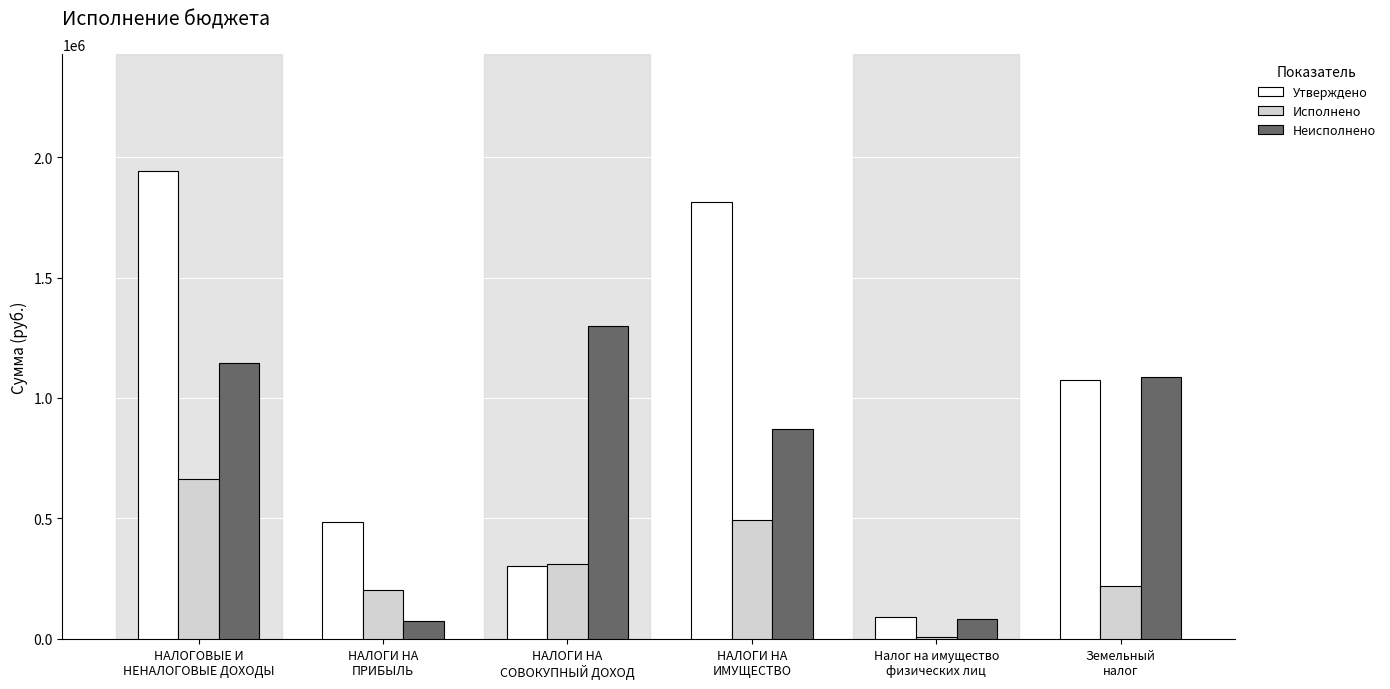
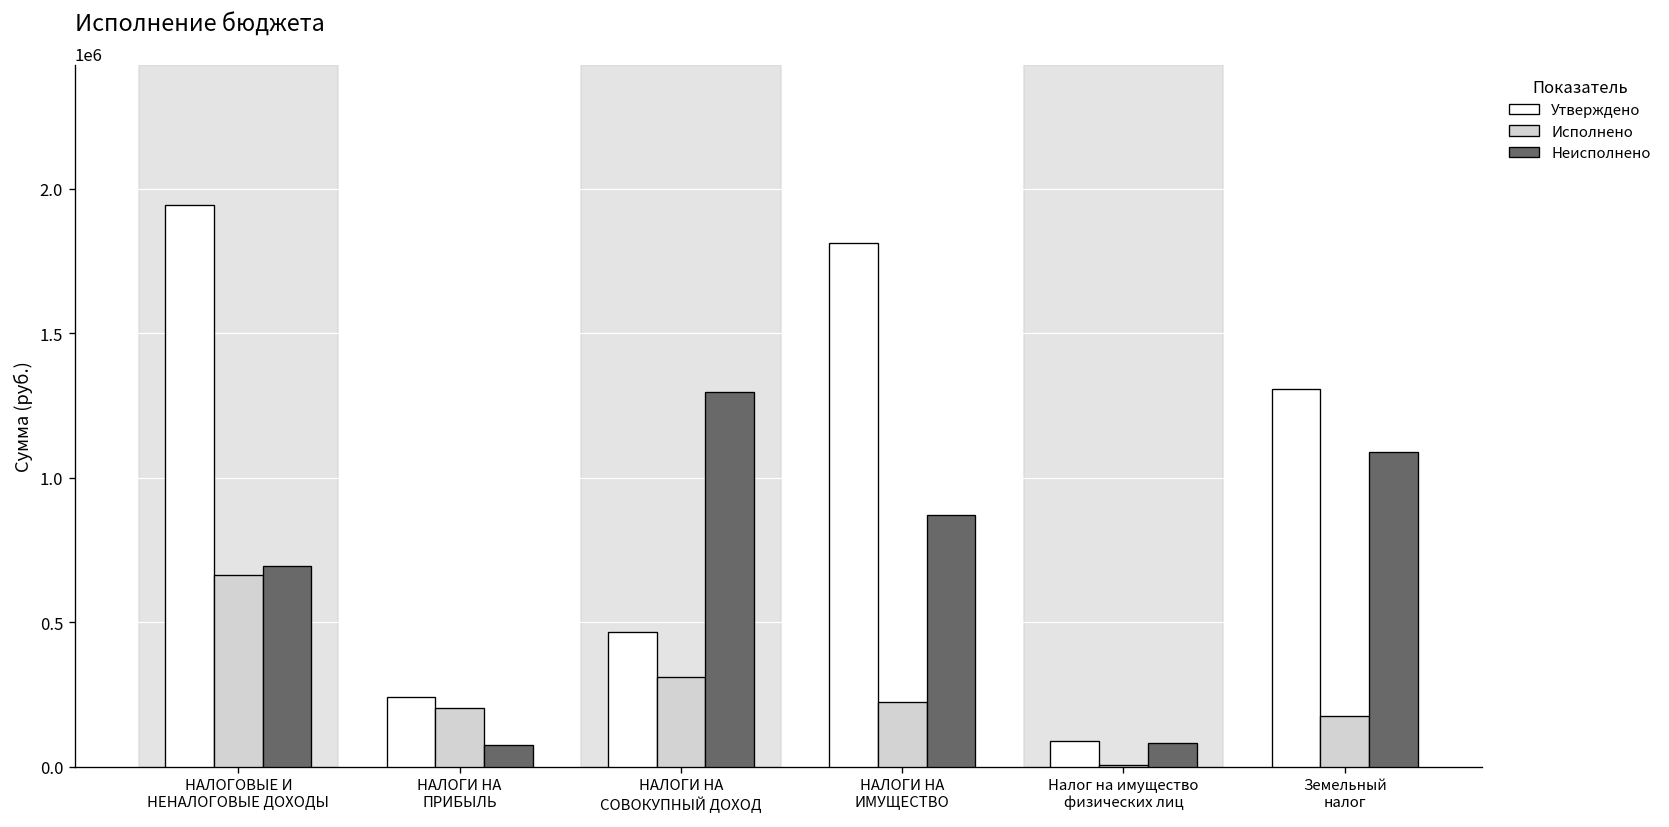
Неисполнено, НАЛОГОВЫЕ И НЕНАЛОГОВЫЕ ДОХОДЫ: 1150000 -> 700000
Утверждено, НАЛОГИ НА ПРИБЫЛЬ: 490000 -> 240000
Утверждено, НАЛОГИ НА СОВОКУПНЫЙ ДОХОД: 300000 -> 470000
Исполнено, НАЛОГИ НА ИМУЩЕСТВО: 490000 -> 220000
Утверждено, Земельный налог: 1070000 -> 1310000
Исполнено, Земельный налог: 220000 -> 180000
